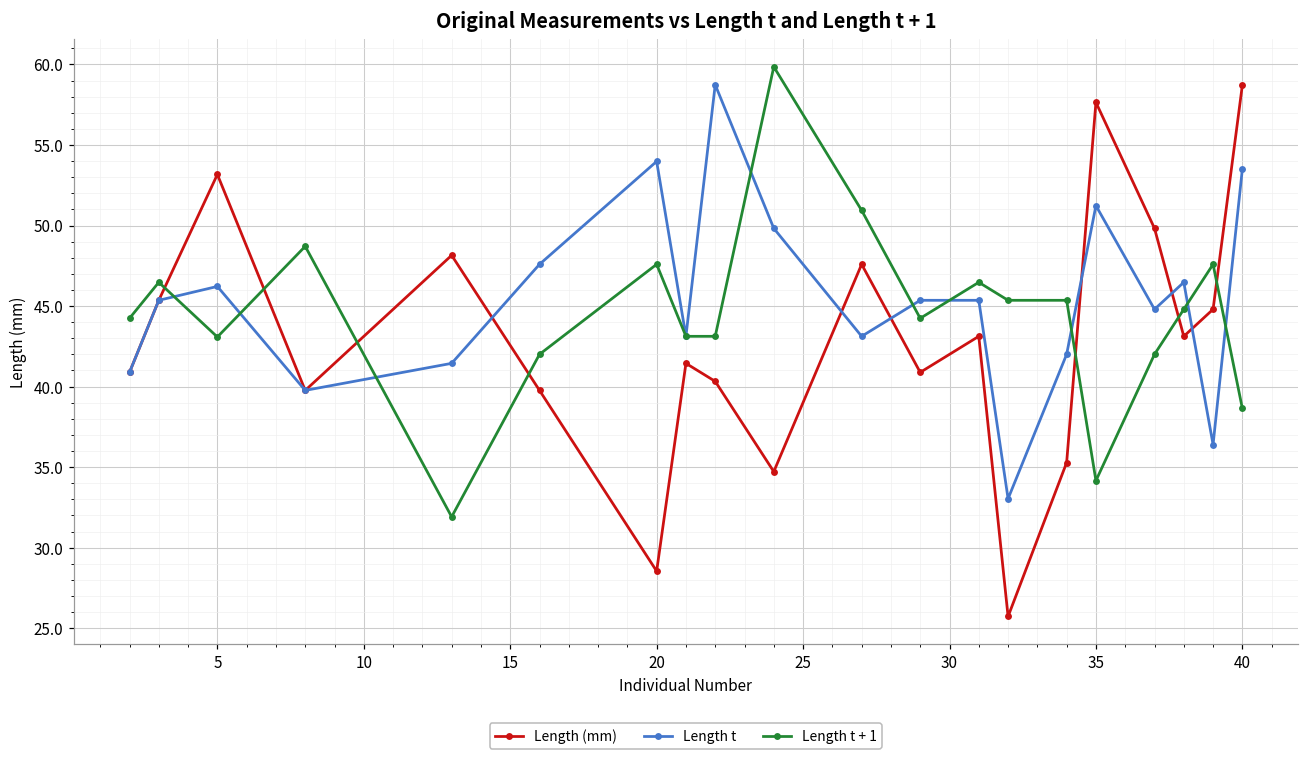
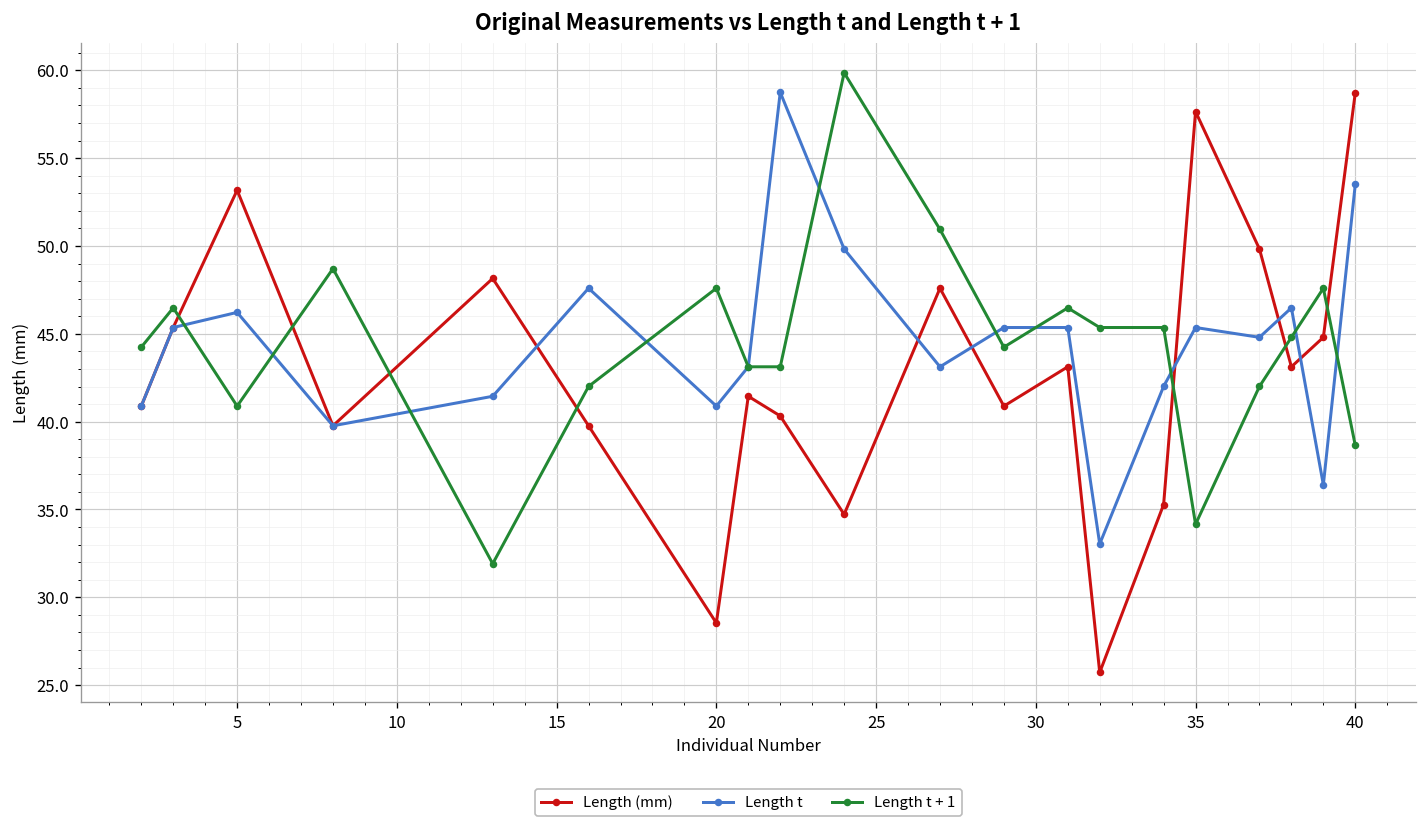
Length t + 1, 5: 43.1 -> 40.9
Length t, 20: 54.0 -> 40.9
Length t, 35: 51.2 -> 45.4
